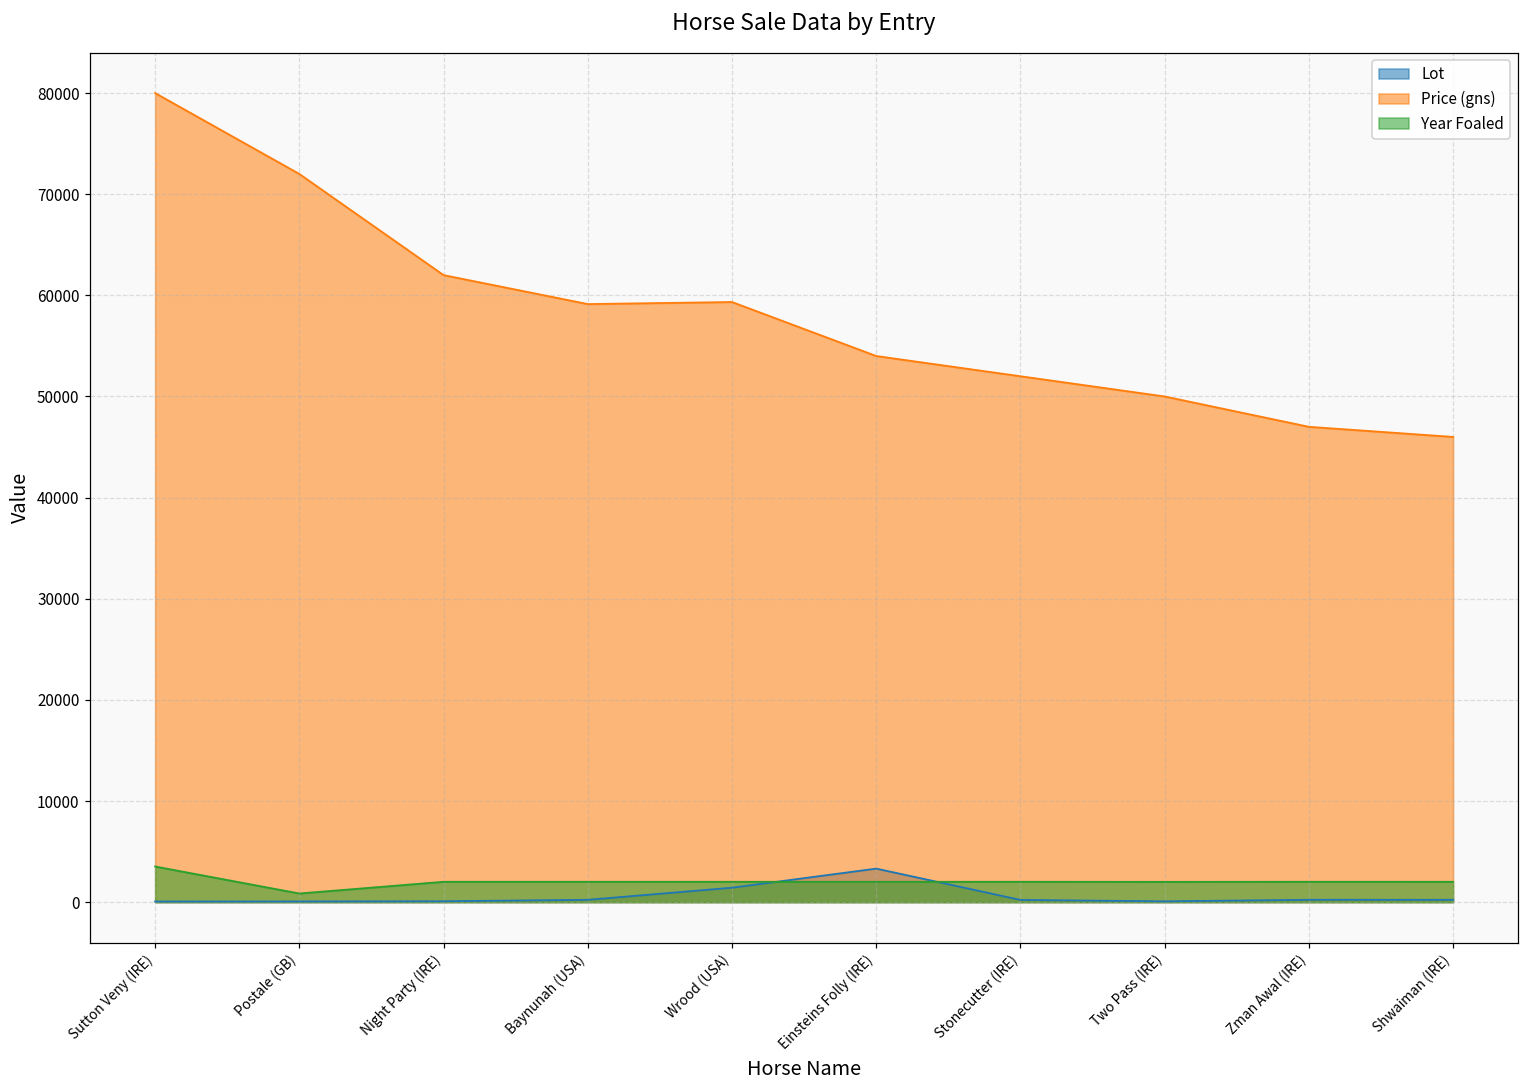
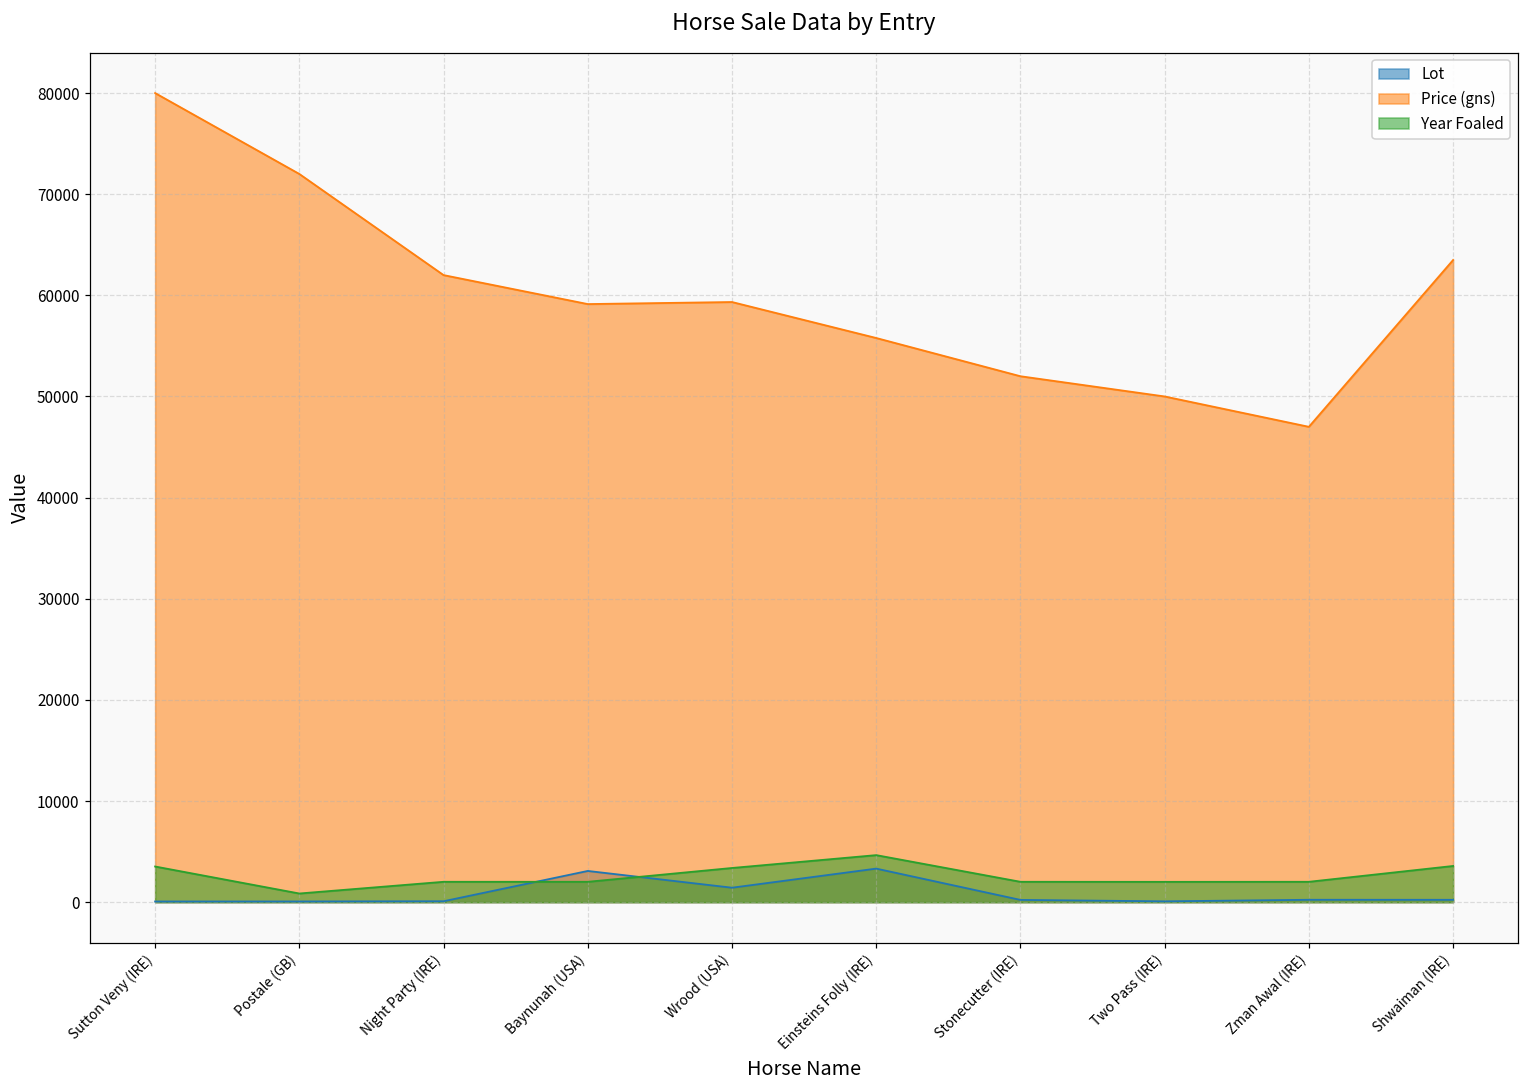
Lot, Baynunah (USA): 0 -> 3000
Year Foaled, Wrood (USA): 2000 -> 3000
Price (gns), Einsteins Folly (IRE): 54000 -> 56000
Year Foaled, Einsteins Folly (IRE): 2000 -> 5000
Price (gns), Shwaiman (IRE): 46000 -> 63000
Year Foaled, Shwaiman (IRE): 2000 -> 4000
